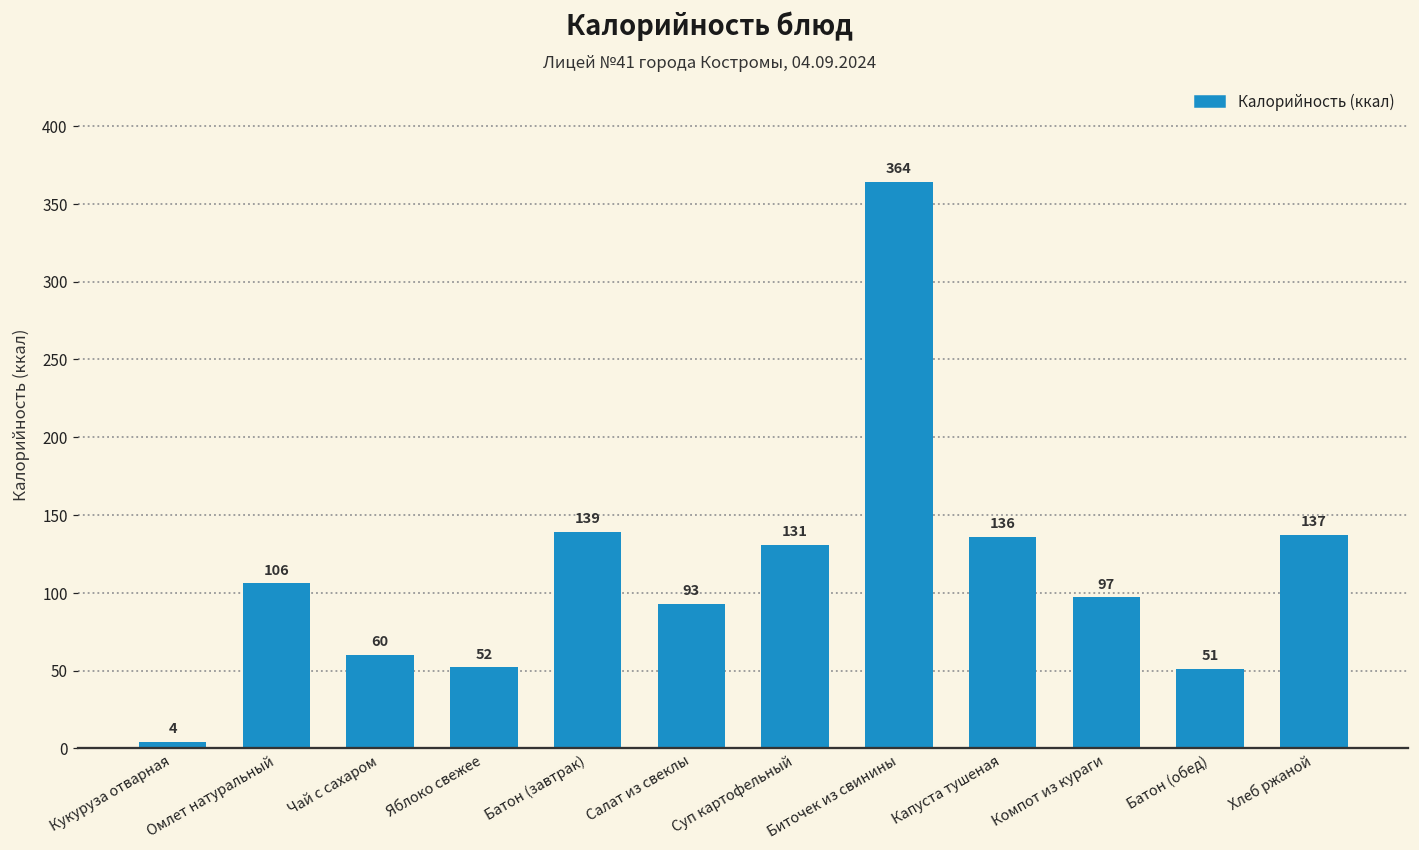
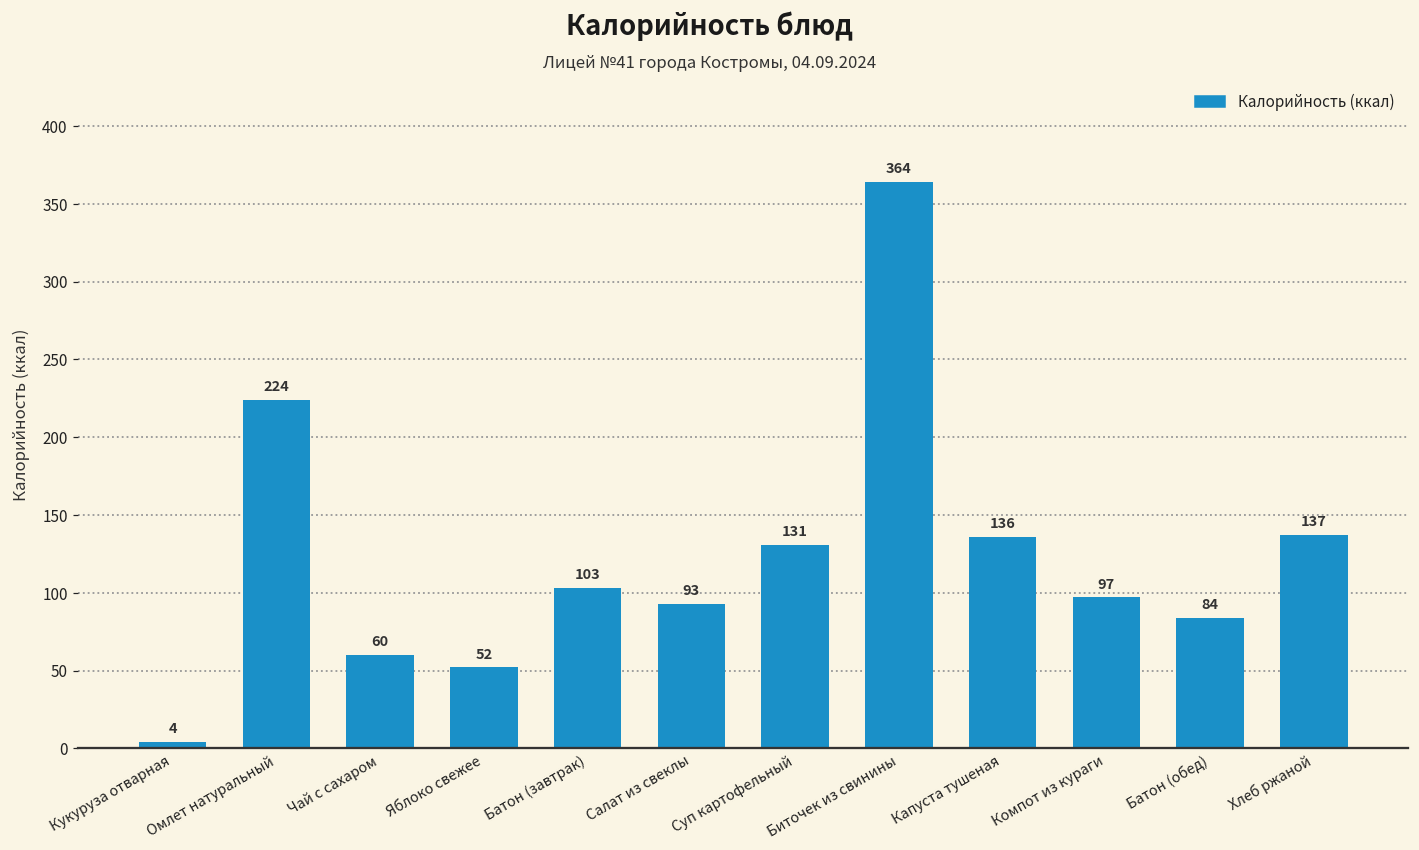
Омлет натуральный: 106 -> 224
Батон (завтрак): 139 -> 103
Батон (обед): 51 -> 84
